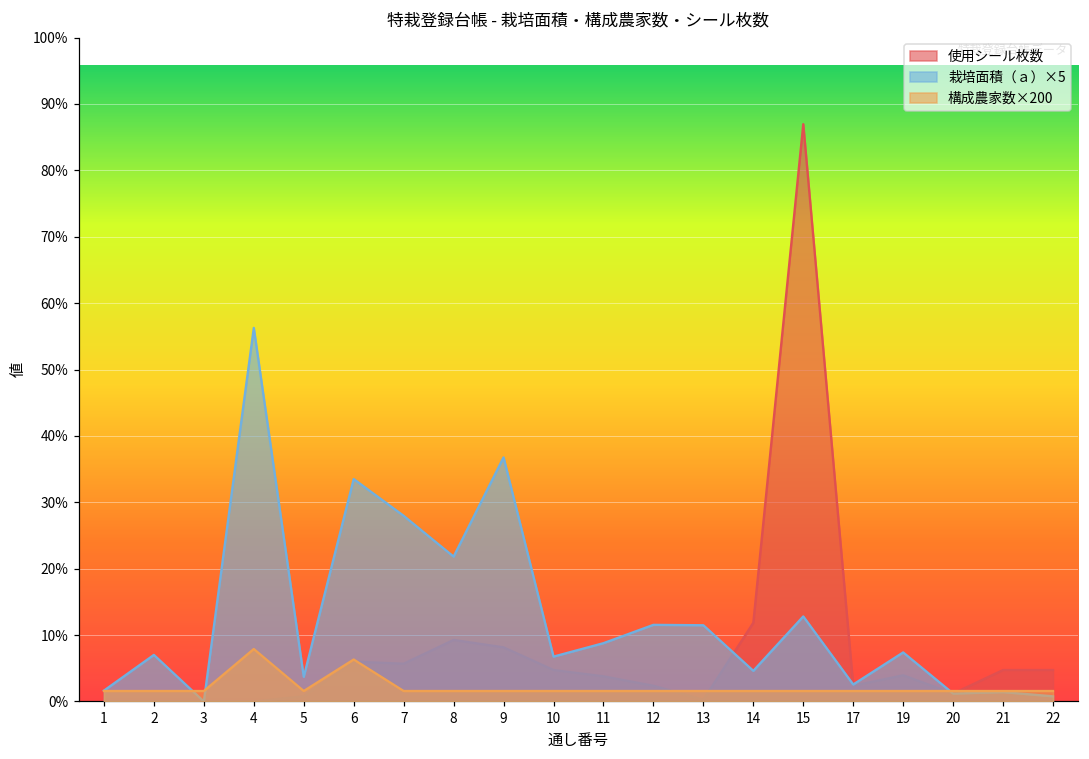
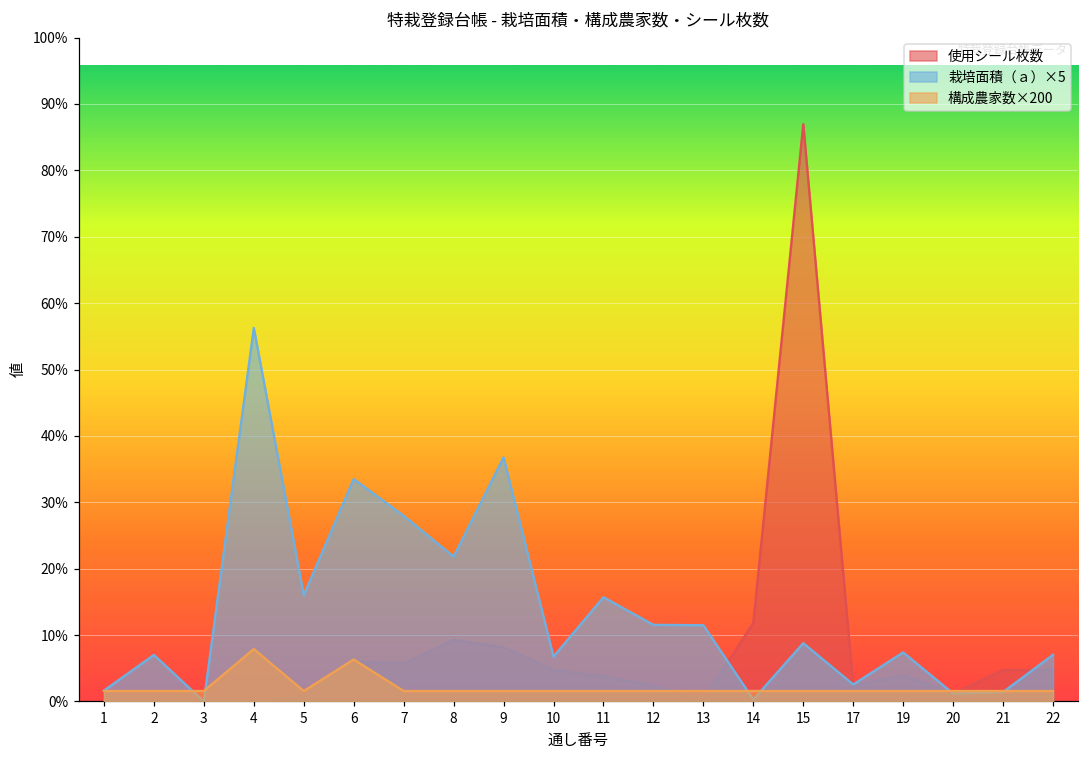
栽培面積（ａ）×5, 5: 4% -> 16%
栽培面積（ａ）×5, 11: 9% -> 16%
栽培面積（ａ）×5, 14: 5% -> 0%
栽培面積（ａ）×5, 15: 13% -> 9%
栽培面積（ａ）×5, 22: 1% -> 7%
